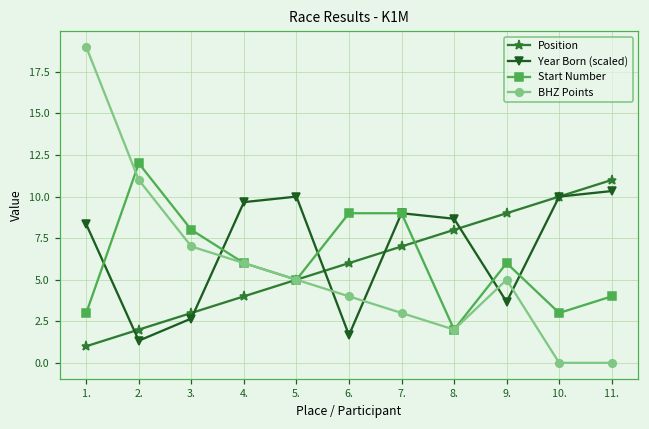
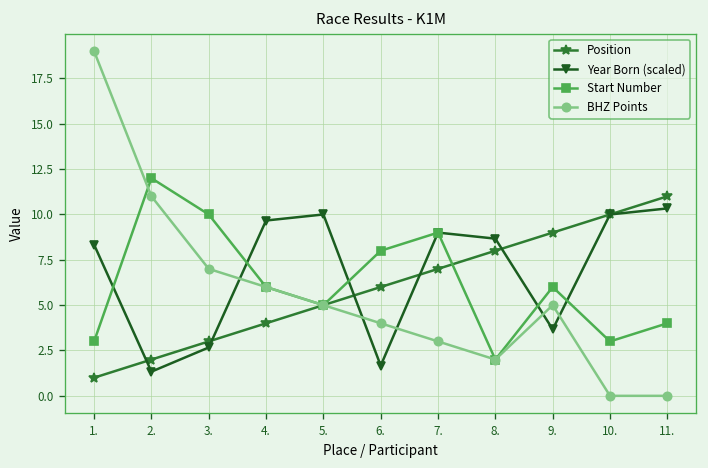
Start Number, 3.: 8 -> 10
Start Number, 6.: 9 -> 8
